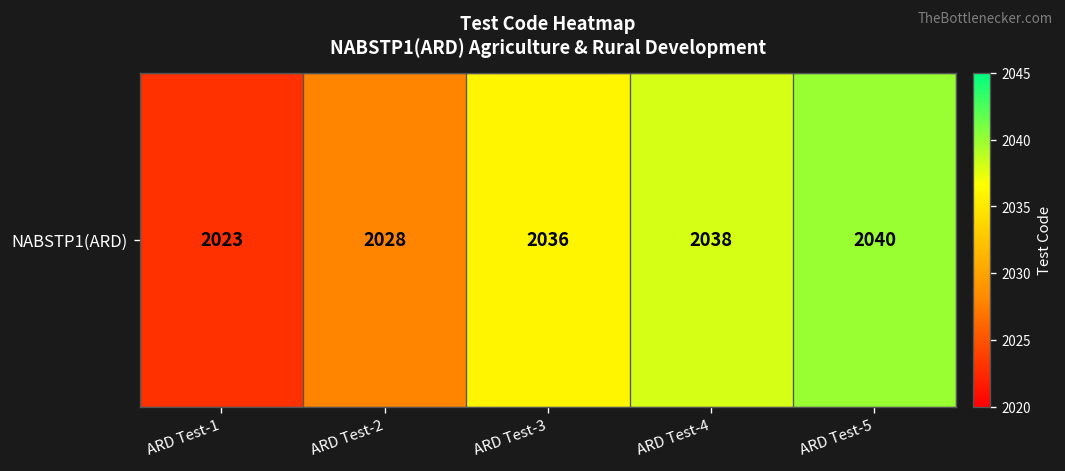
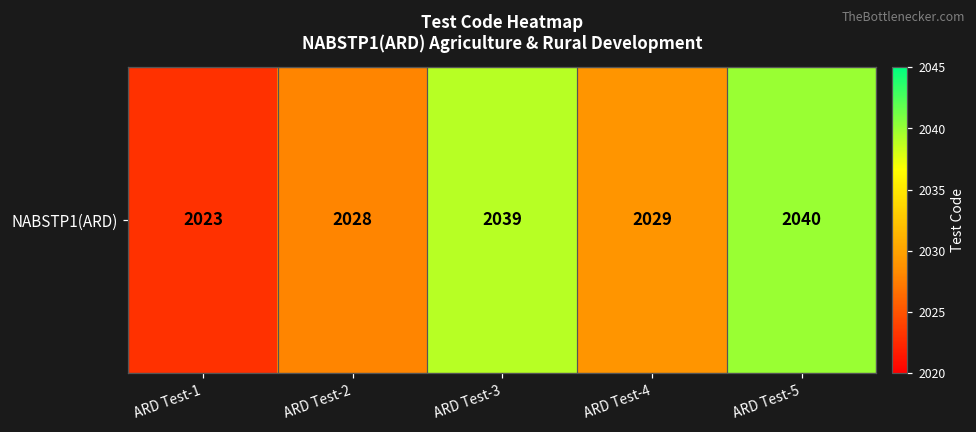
NABSTP1(ARD), ARD Test-3: 2036 -> 2039
NABSTP1(ARD), ARD Test-4: 2038 -> 2029
